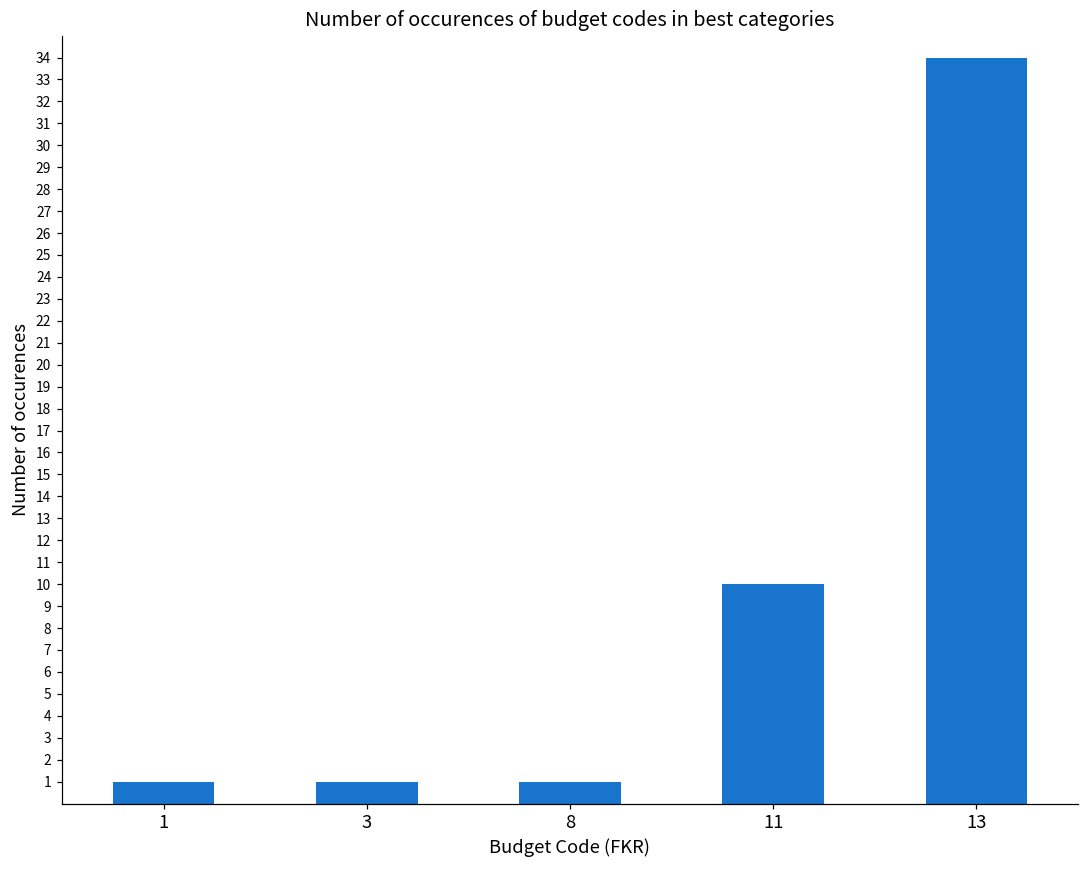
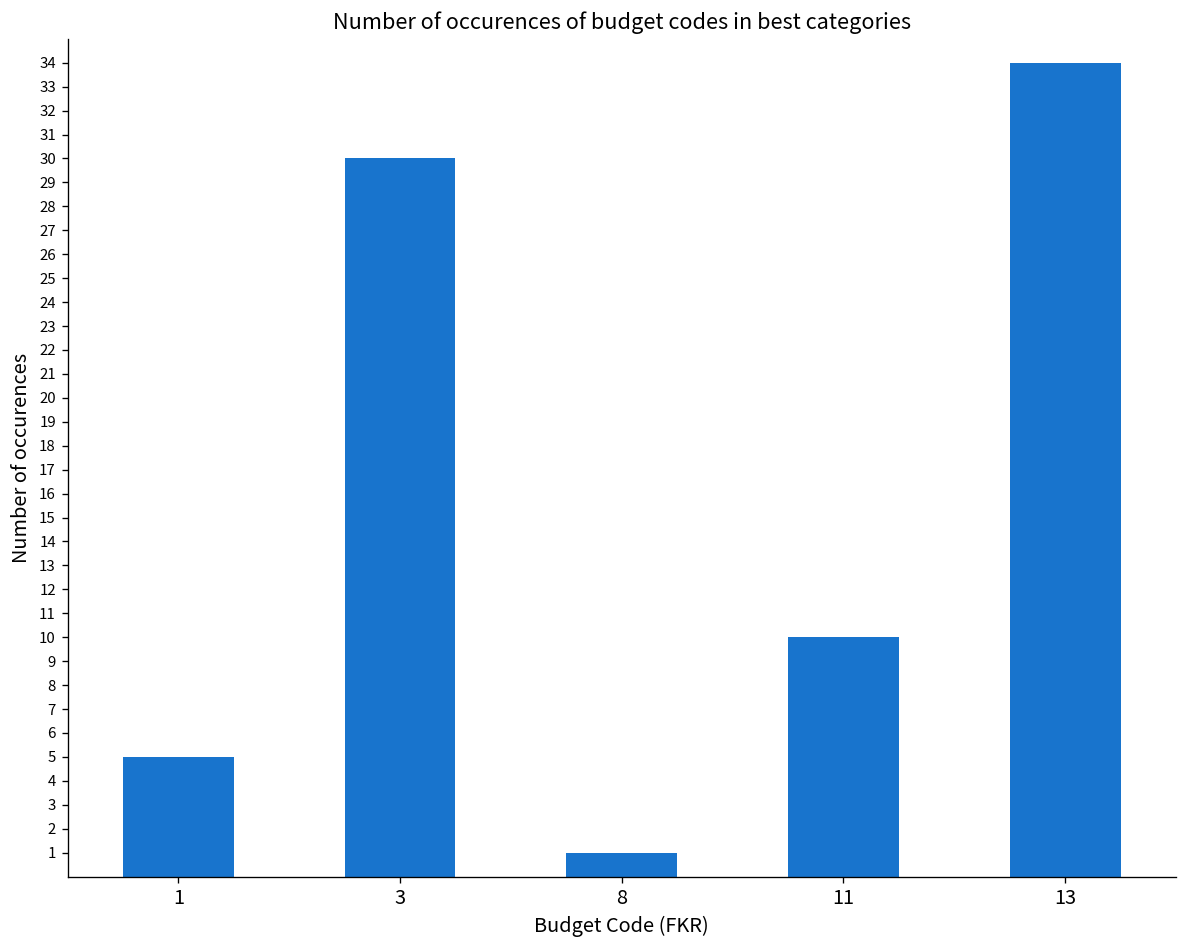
1: 1 -> 5
3: 1 -> 30
